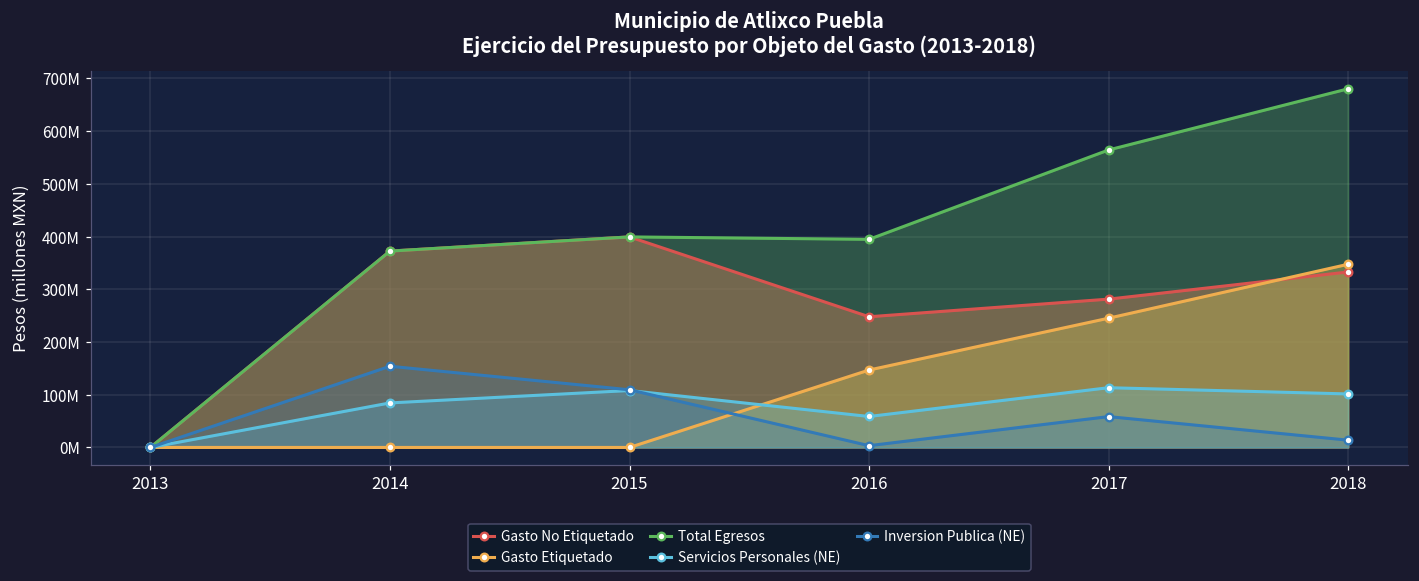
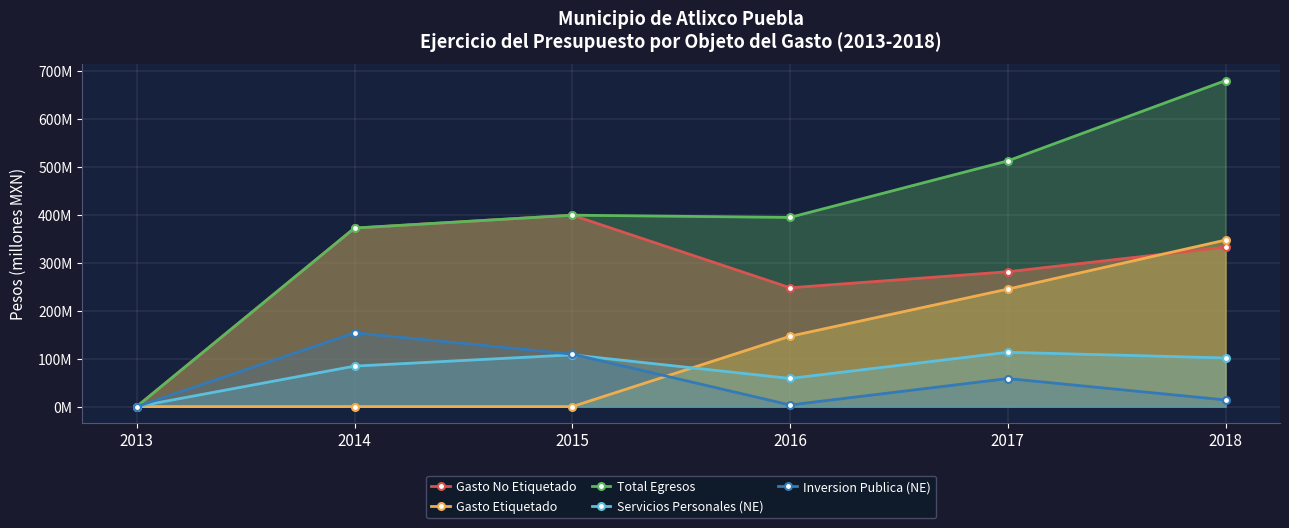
Total Egresos, 2017: 560000000 -> 510000000
